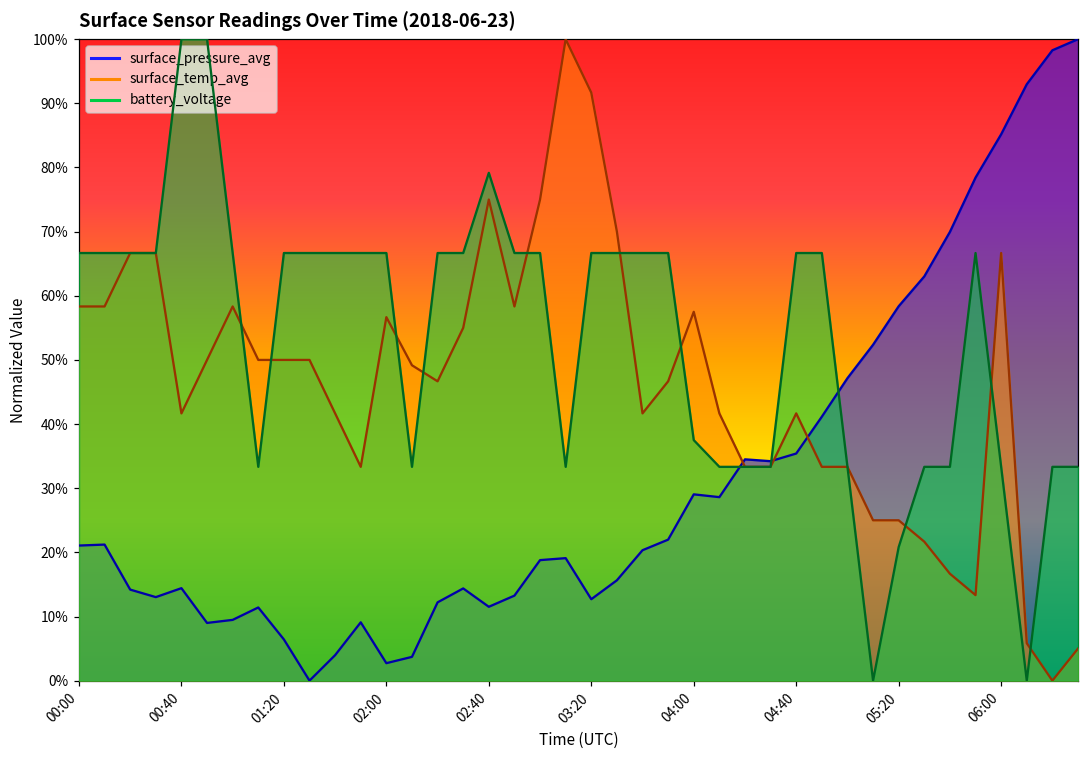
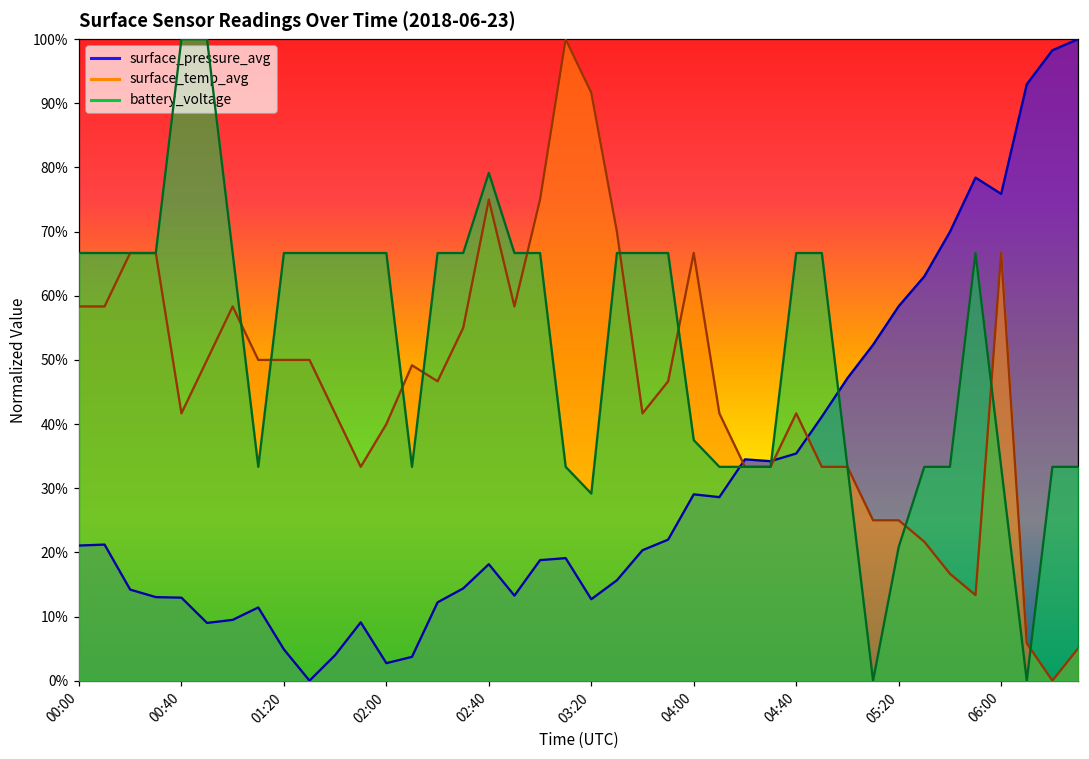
surface_pressure_avg, 00:40: 14% -> 13%
surface_pressure_avg, 01:20: 6% -> 5%
surface_temp_avg, 02:00: 57% -> 40%
surface_pressure_avg, 02:40: 12% -> 18%
battery_voltage, 03:20: 67% -> 29%
surface_temp_avg, 04:00: 57% -> 67%
surface_pressure_avg, 06:00: 85% -> 76%
